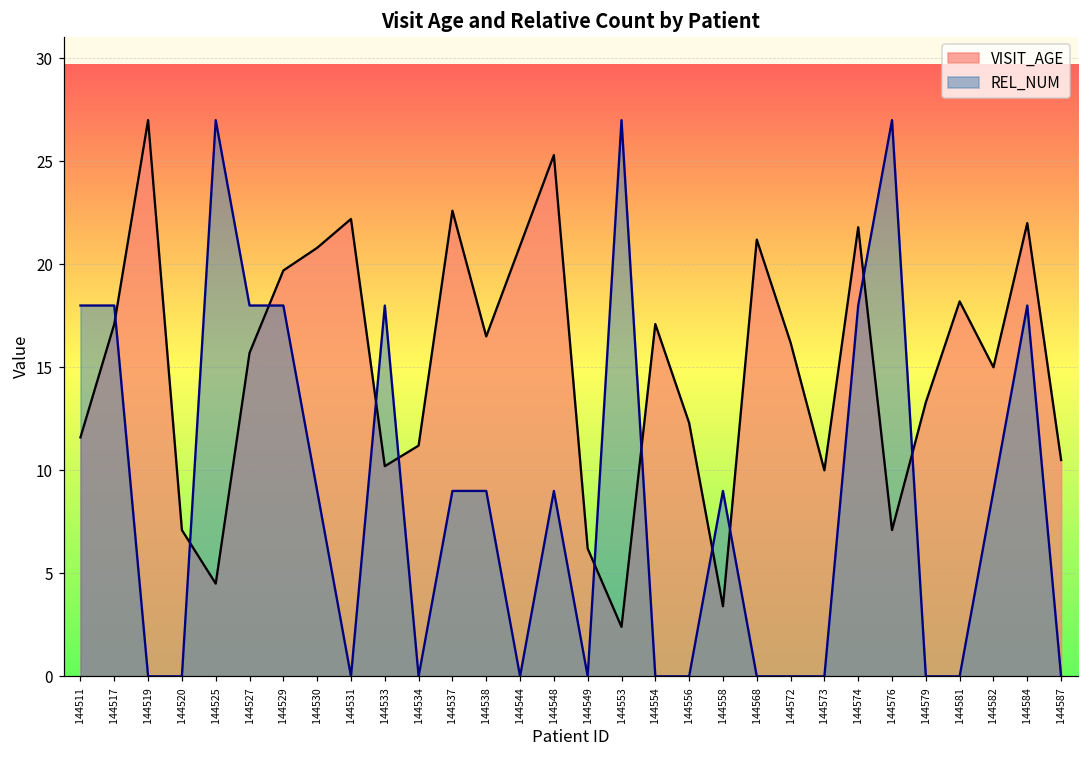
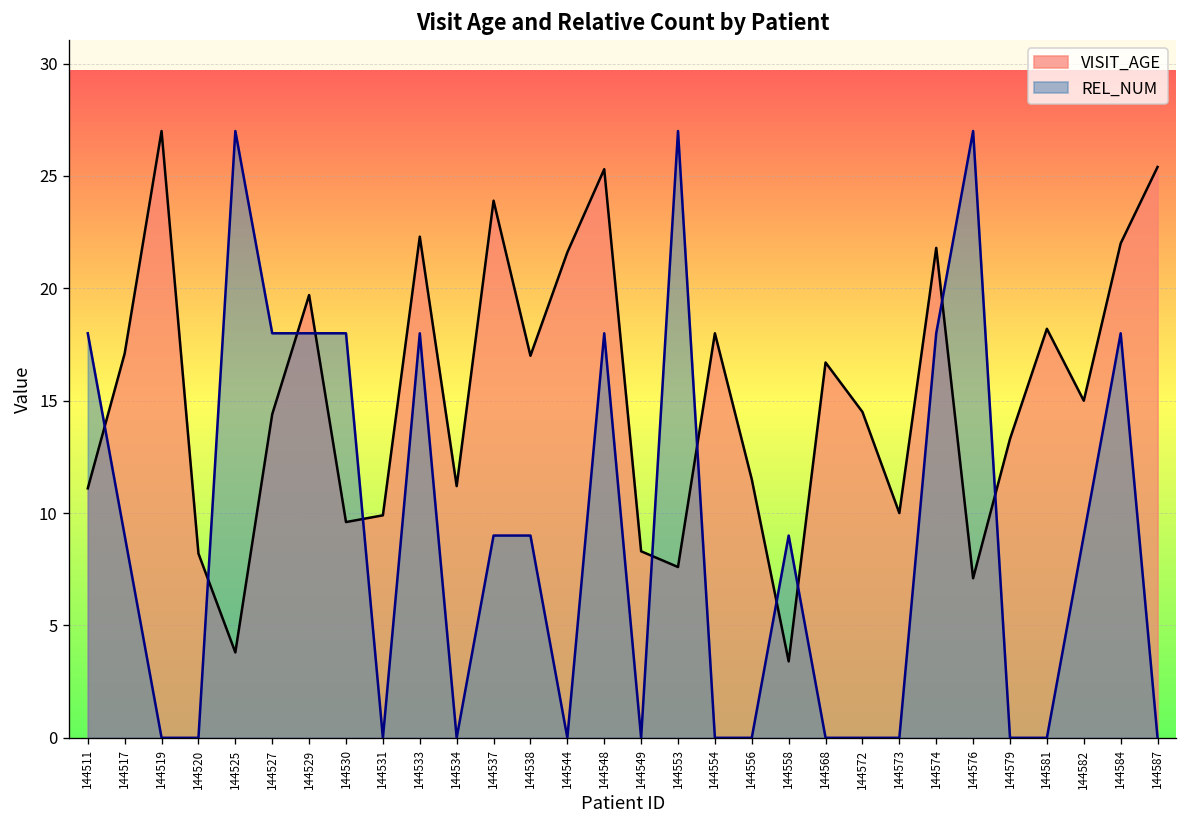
VISIT_AGE, 144511: 11.6 -> 11.1
REL_NUM, 144517: 18.0 -> 9.0
VISIT_AGE, 144520: 7.1 -> 8.2
VISIT_AGE, 144525: 4.5 -> 3.8
VISIT_AGE, 144527: 15.7 -> 14.4
VISIT_AGE, 144530: 20.8 -> 9.6
REL_NUM, 144530: 9.0 -> 18.0
VISIT_AGE, 144531: 22.2 -> 9.9
VISIT_AGE, 144533: 10.2 -> 22.3
VISIT_AGE, 144537: 22.6 -> 23.9
VISIT_AGE, 144538: 16.5 -> 17.0
VISIT_AGE, 144544: 20.9 -> 21.6
REL_NUM, 144548: 9.0 -> 18.0
VISIT_AGE, 144549: 6.2 -> 8.3
VISIT_AGE, 144553: 2.4 -> 7.6
VISIT_AGE, 144554: 17.1 -> 18.0
VISIT_AGE, 144556: 12.3 -> 11.5
VISIT_AGE, 144568: 21.2 -> 16.7
VISIT_AGE, 144572: 16.2 -> 14.5
VISIT_AGE, 144587: 10.5 -> 25.4
